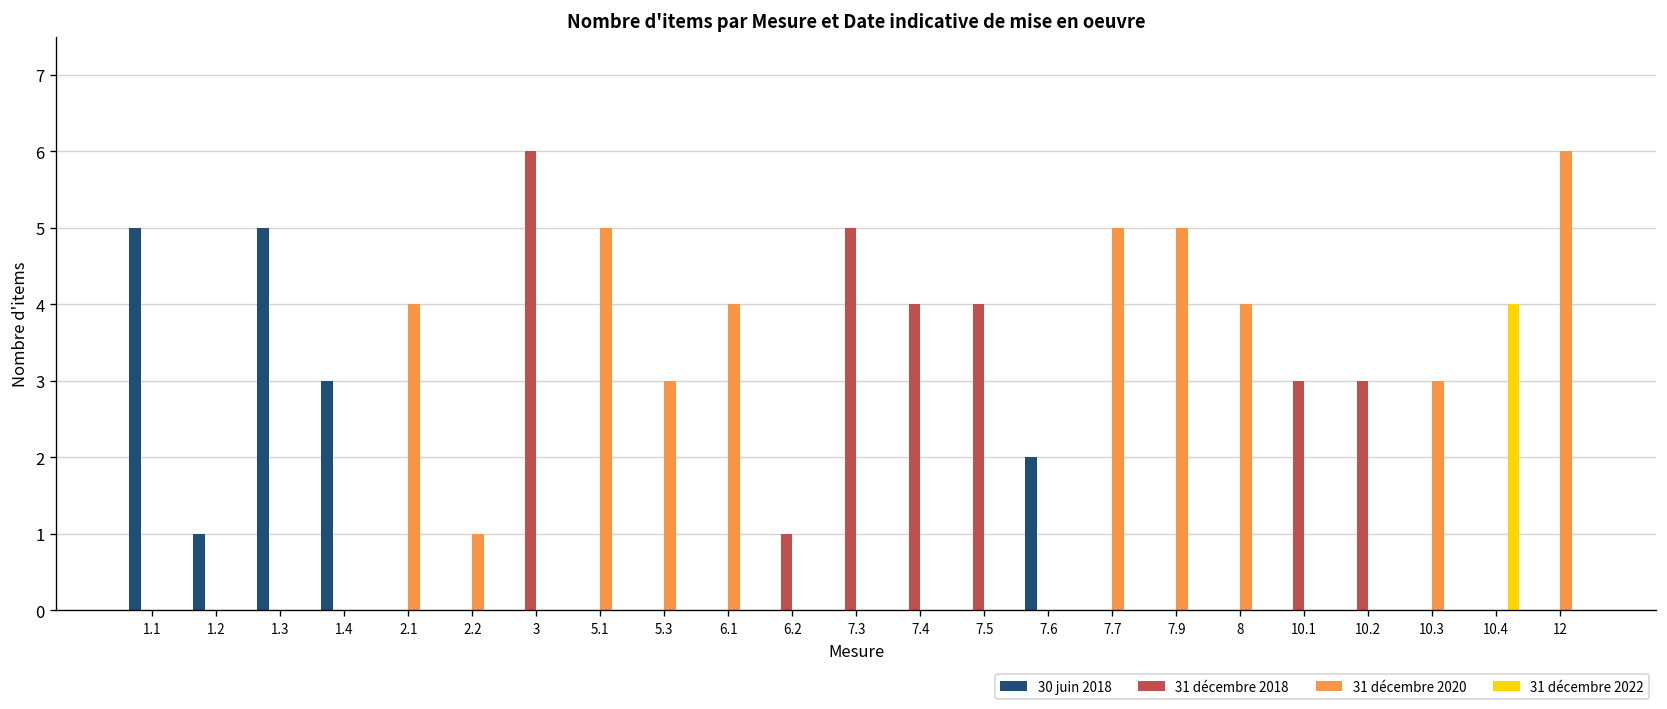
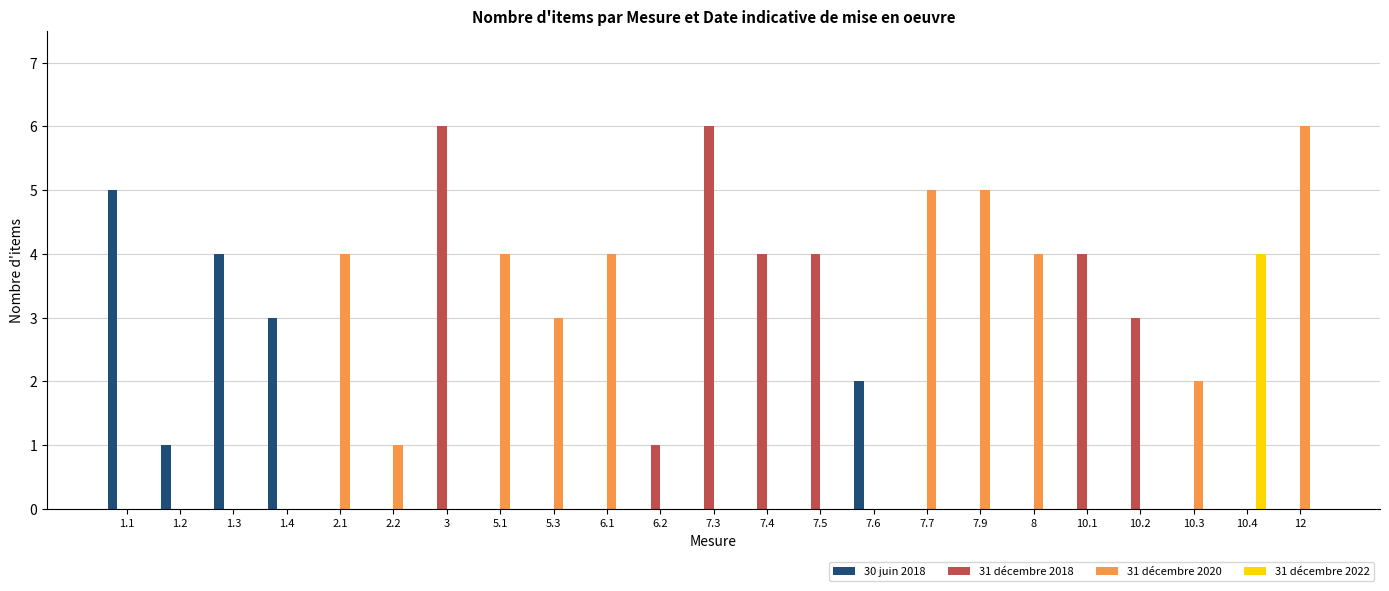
30 juin 2018, 1.3: 5 -> 4
31 décembre 2020, 5.1: 5 -> 4
31 décembre 2018, 7.3: 5 -> 6
31 décembre 2018, 10.1: 3 -> 4
31 décembre 2020, 10.3: 3 -> 2
